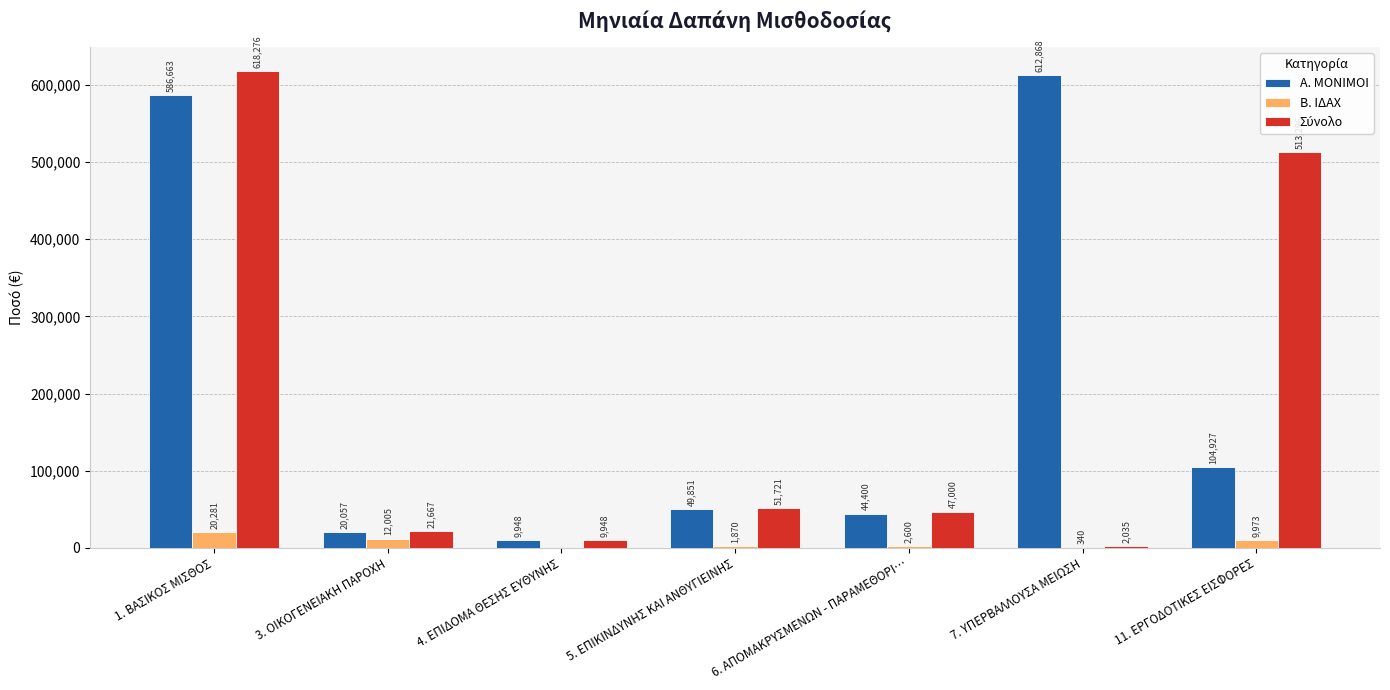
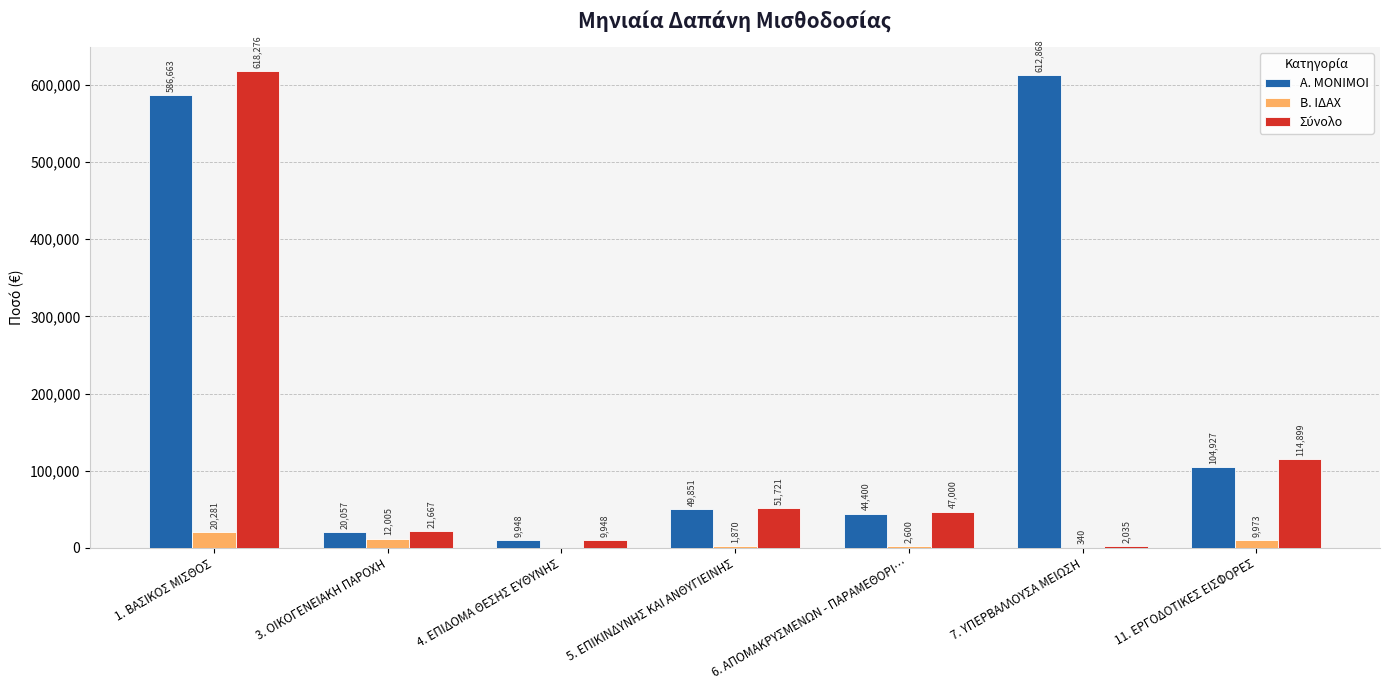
Σύνολο, 11. ΕΡΓΟΔΟΤΙΚΕΣ ΕΙΣΦΟΡΕΣ: 510,000 -> 110,000
